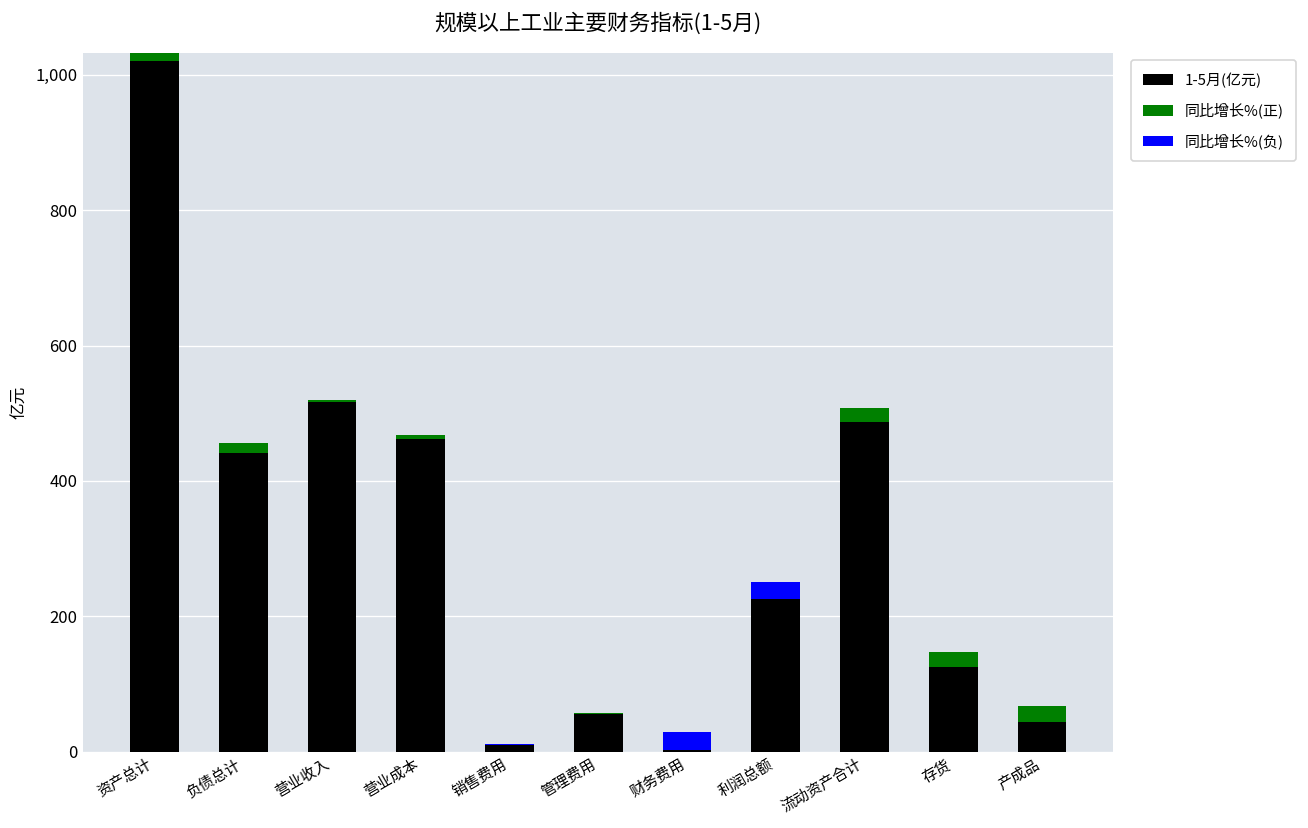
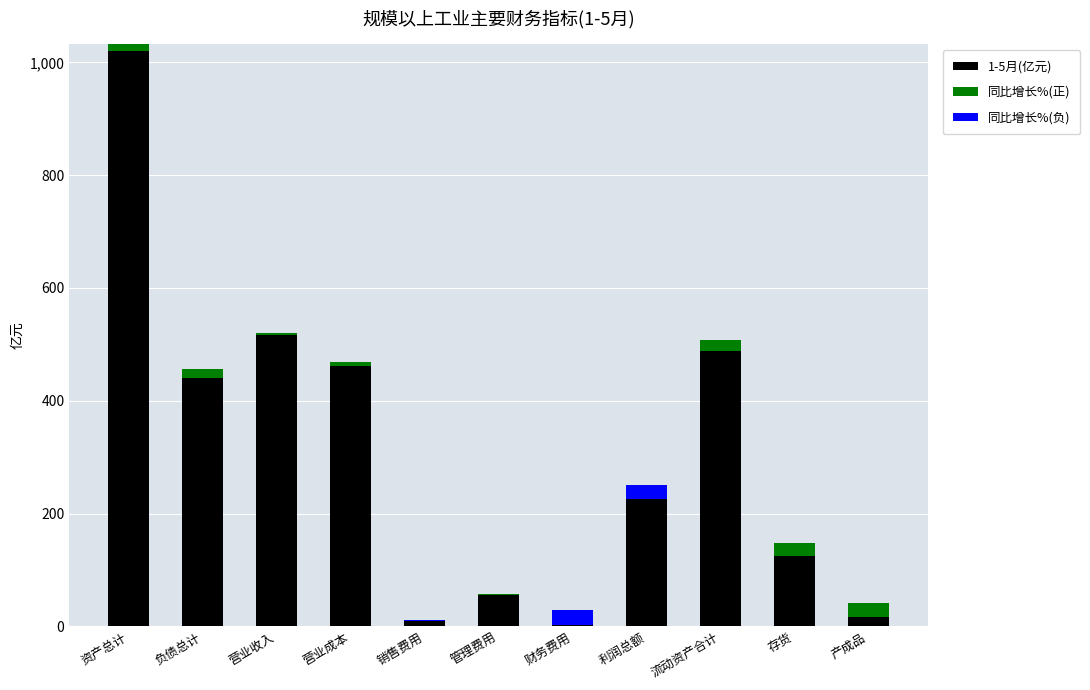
1-5月(亿元), 产成品: 40 -> 20
